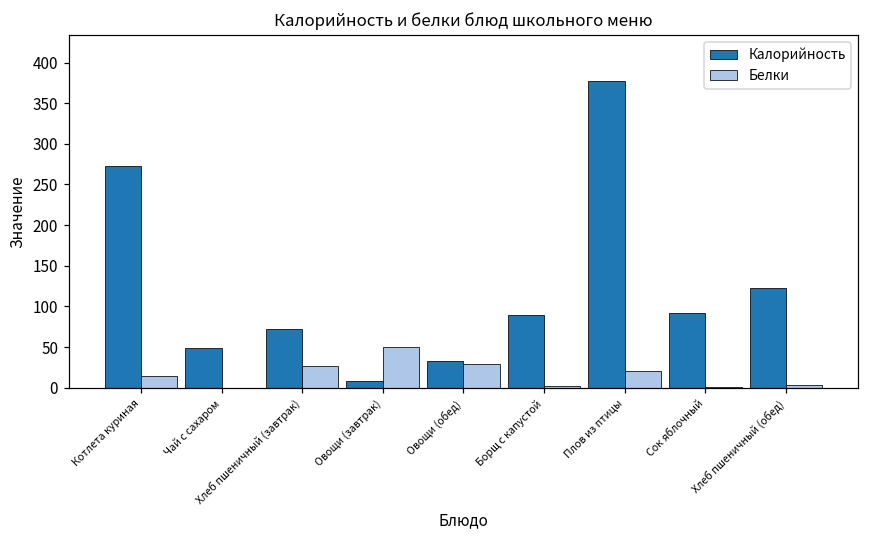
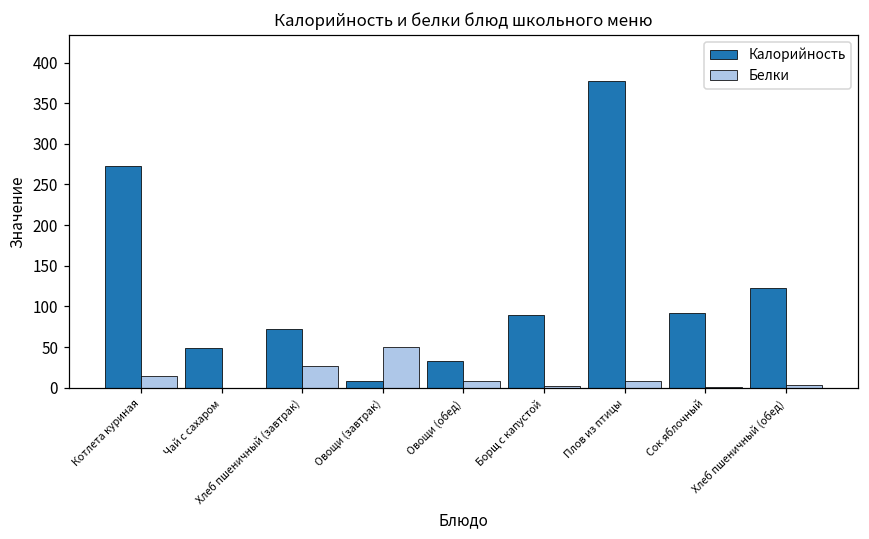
Белки, Овощи (обед): 30 -> 10
Белки, Плов из птицы: 20 -> 10
